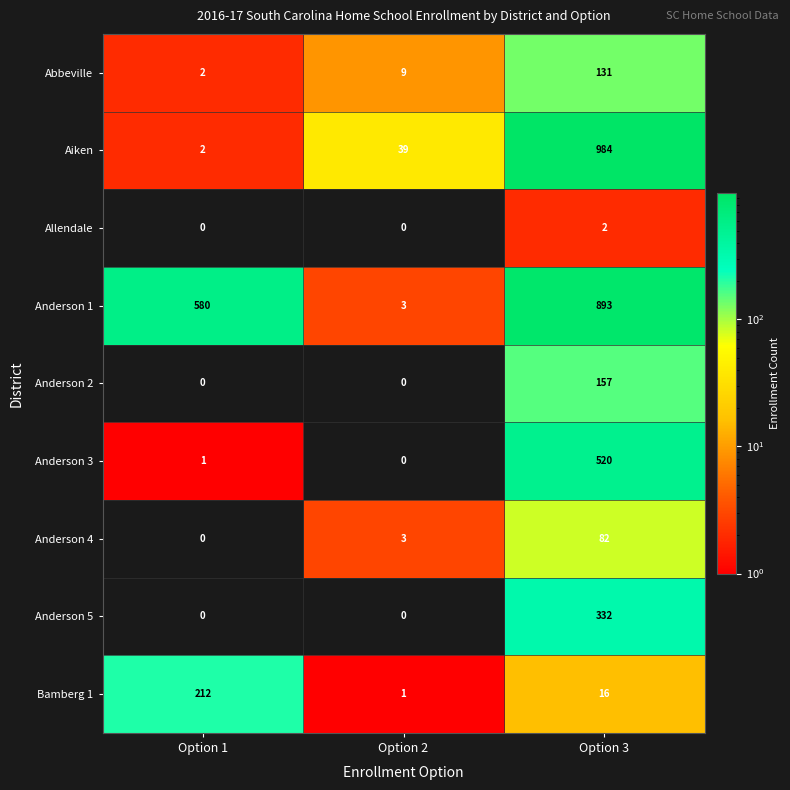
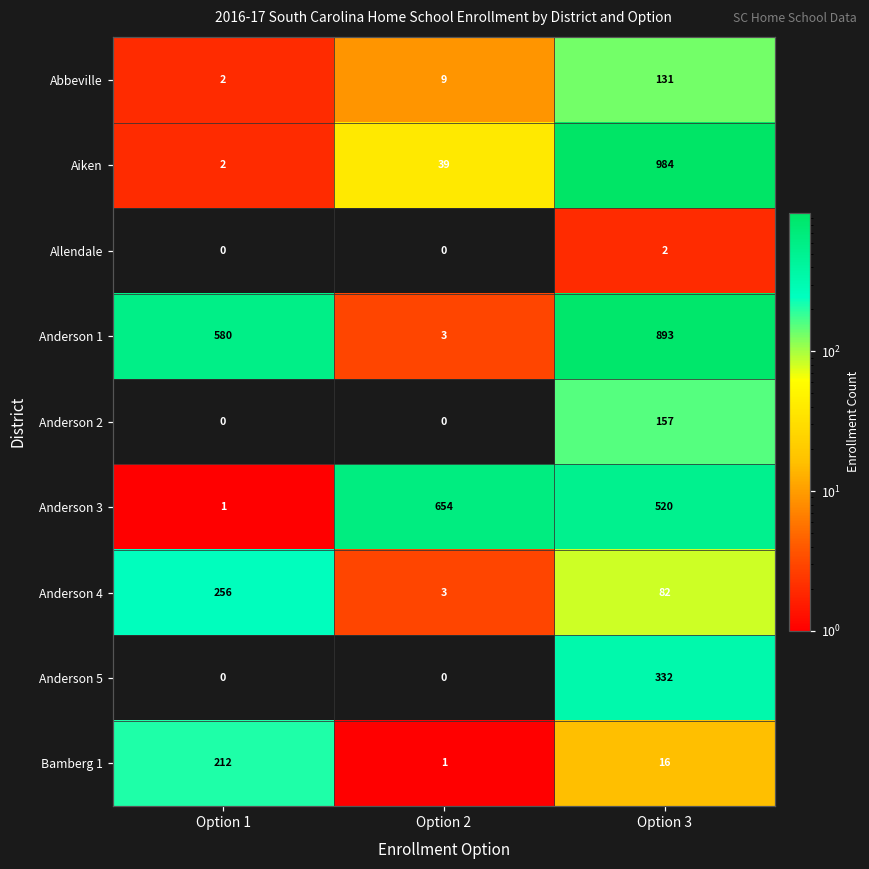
Anderson 3, Option 2: 0 -> 654
Anderson 4, Option 1: 0 -> 256
